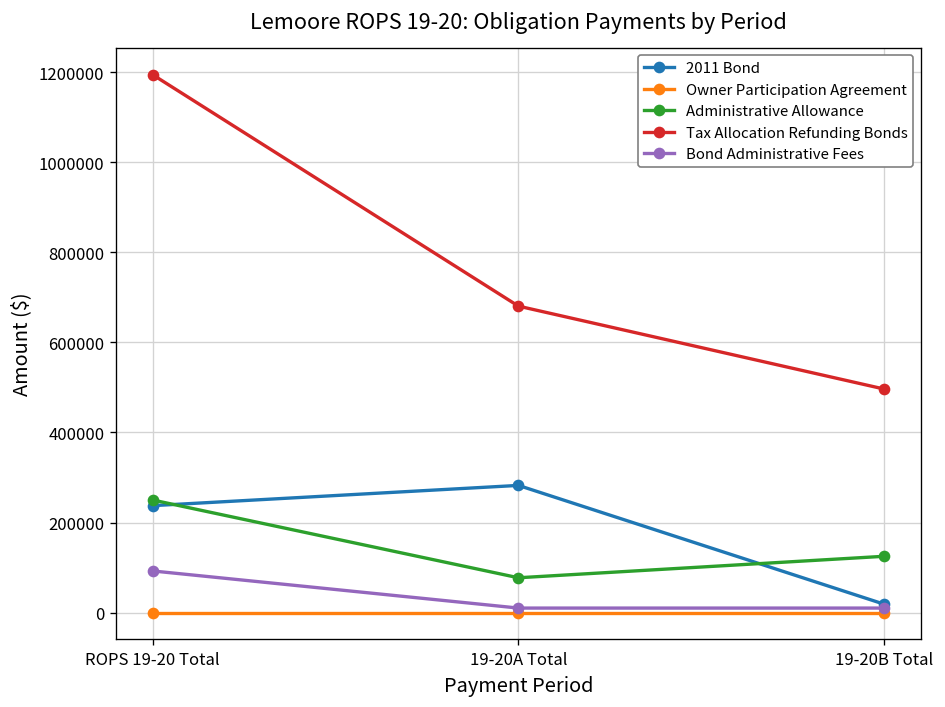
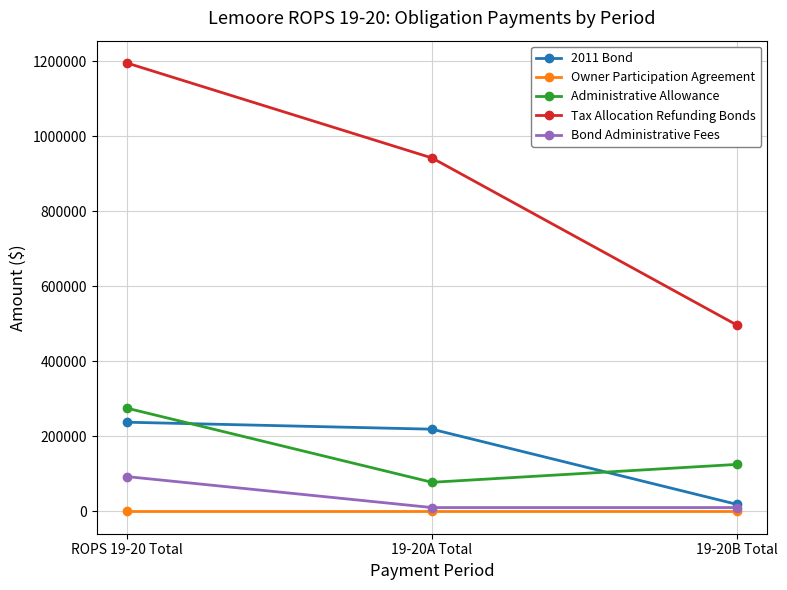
Administrative Allowance, ROPS 19-20 Total: 250000 -> 270000
2011 Bond, 19-20A Total: 280000 -> 220000
Tax Allocation Refunding Bonds, 19-20A Total: 680000 -> 940000
